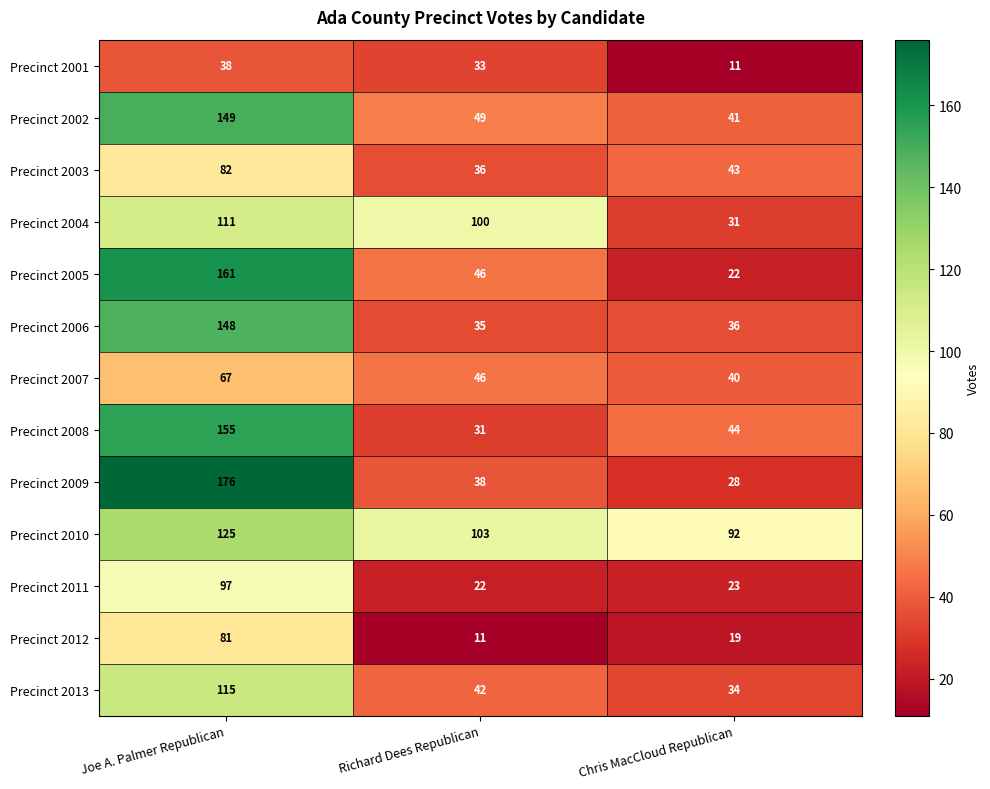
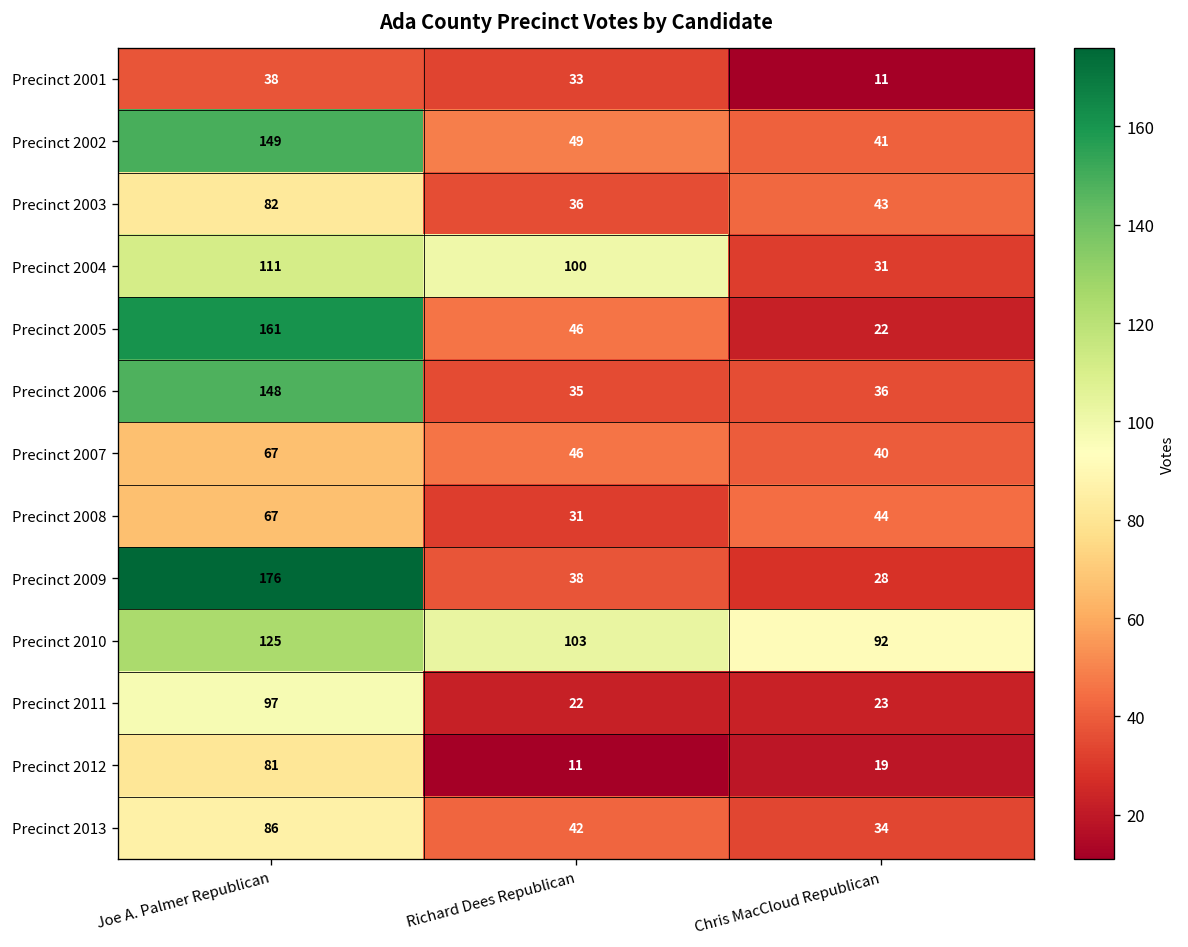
Precinct 2008, Joe A. Palmer Republican: 155 -> 67
Precinct 2013, Joe A. Palmer Republican: 115 -> 86
